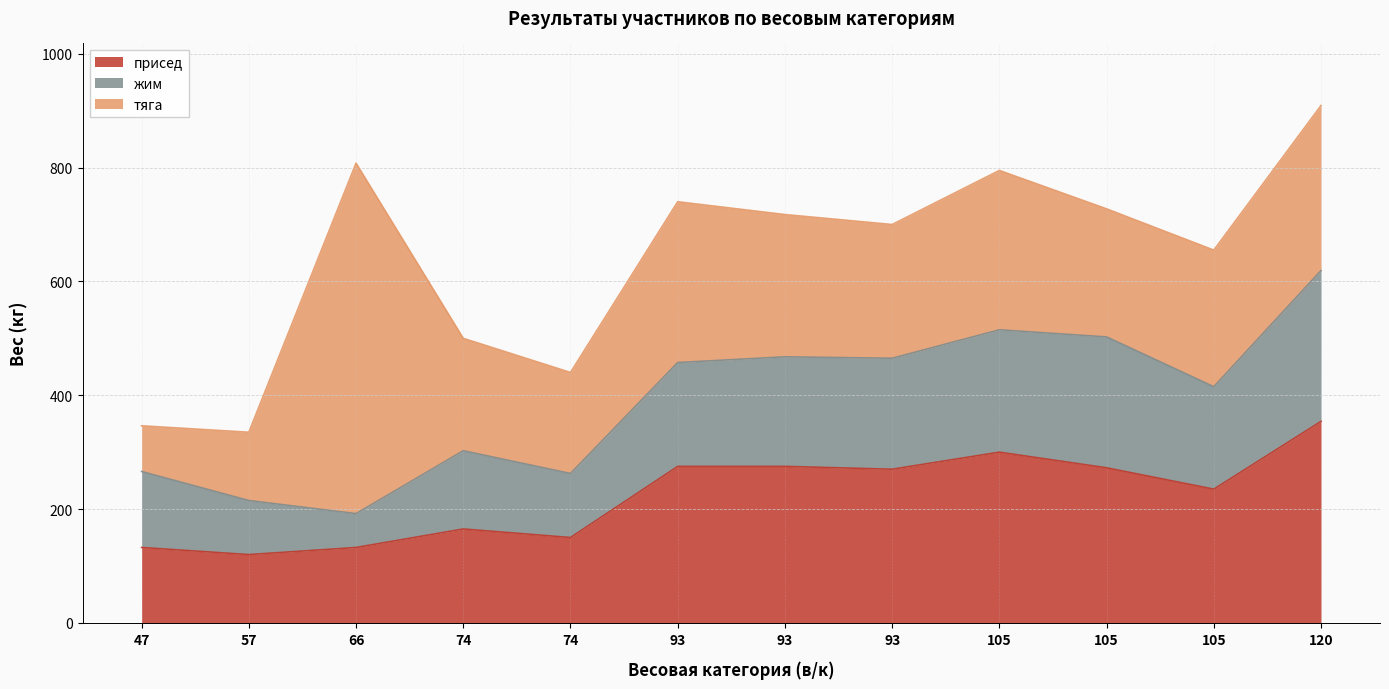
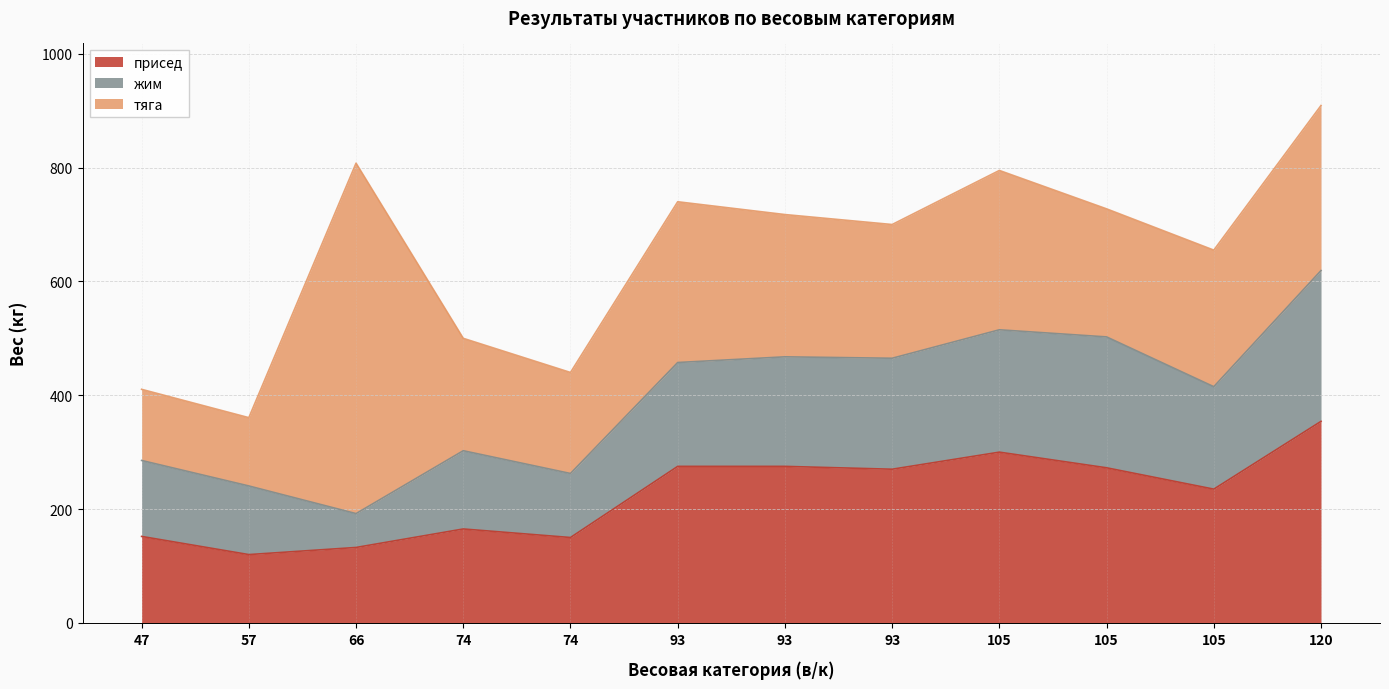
присед, 47: 130 -> 150
тяга, 47: 80 -> 130
жим, 57: 100 -> 120
